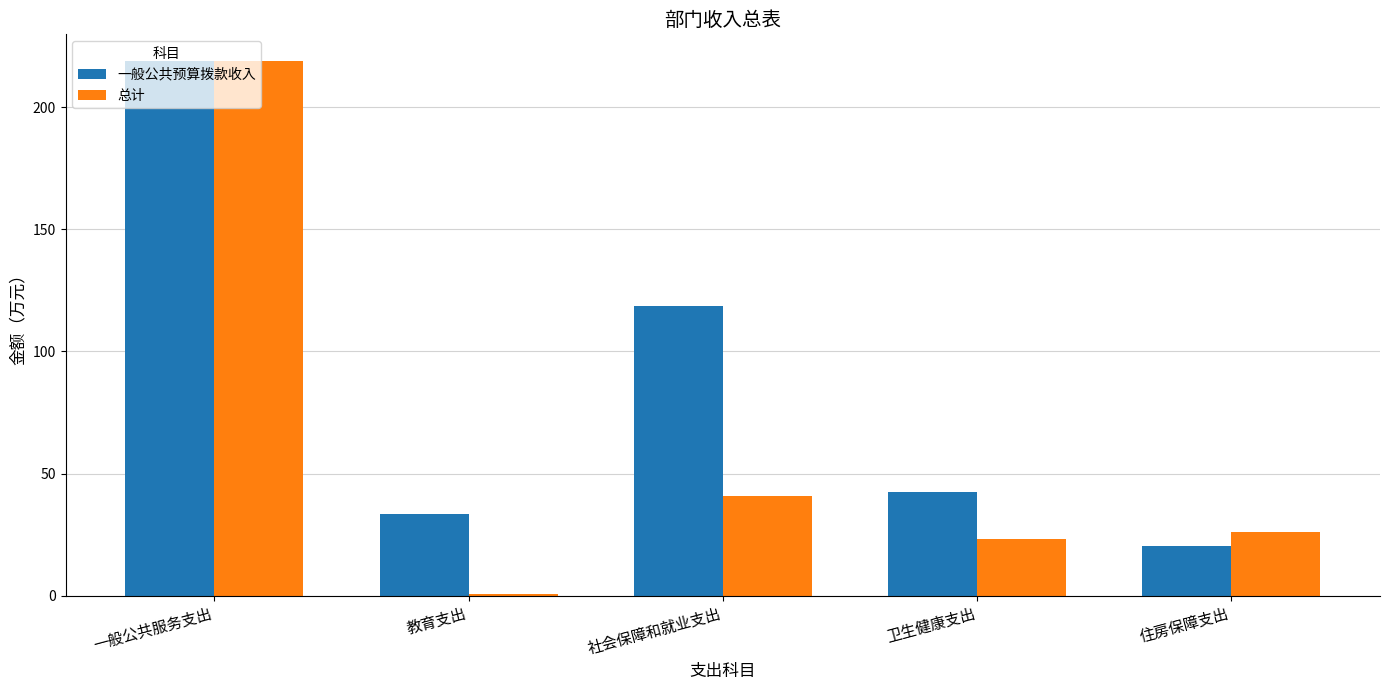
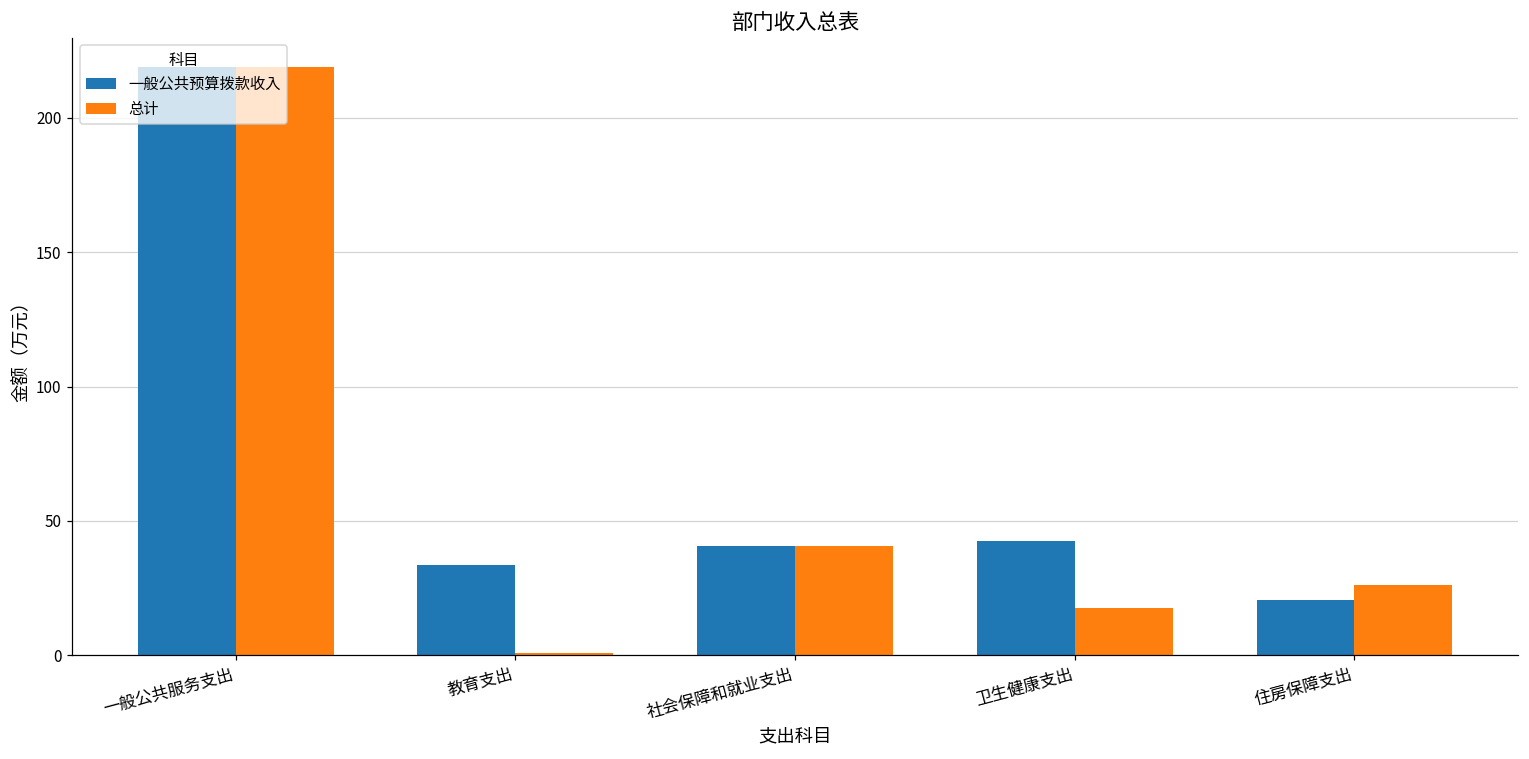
一般公共预算拨款收入, 社会保障和就业支出: 119 -> 41
总计, 卫生健康支出: 23 -> 18
